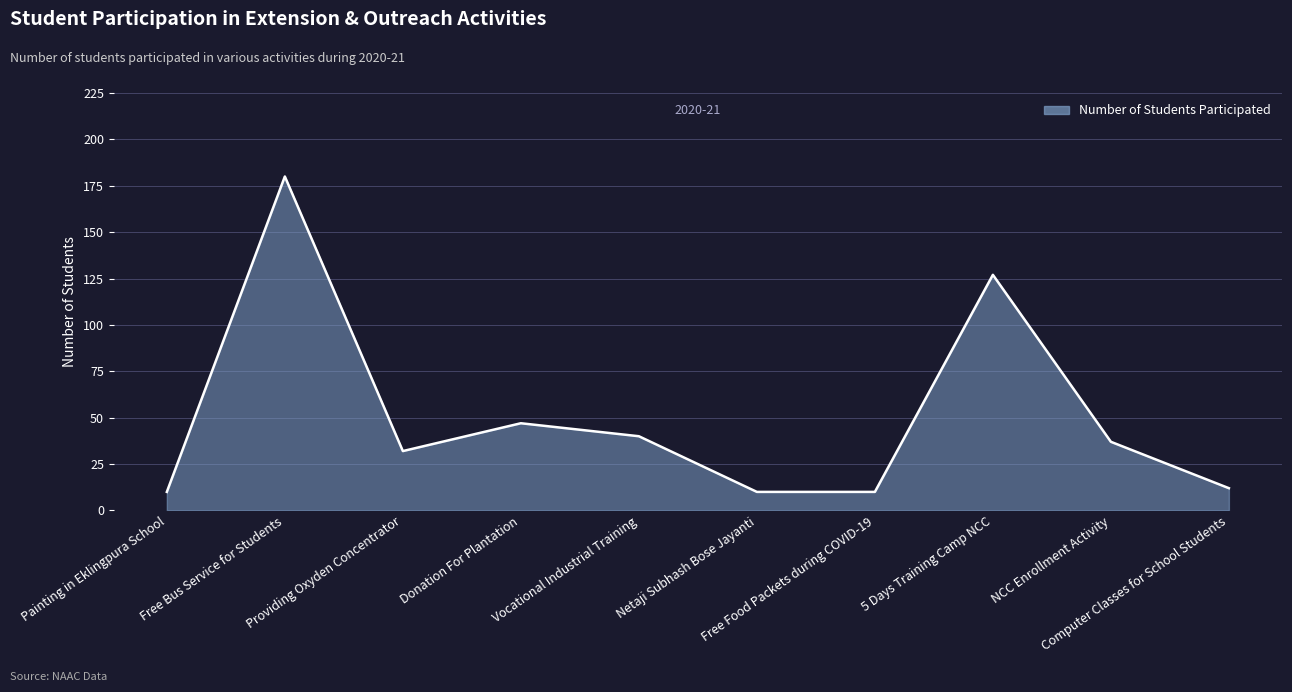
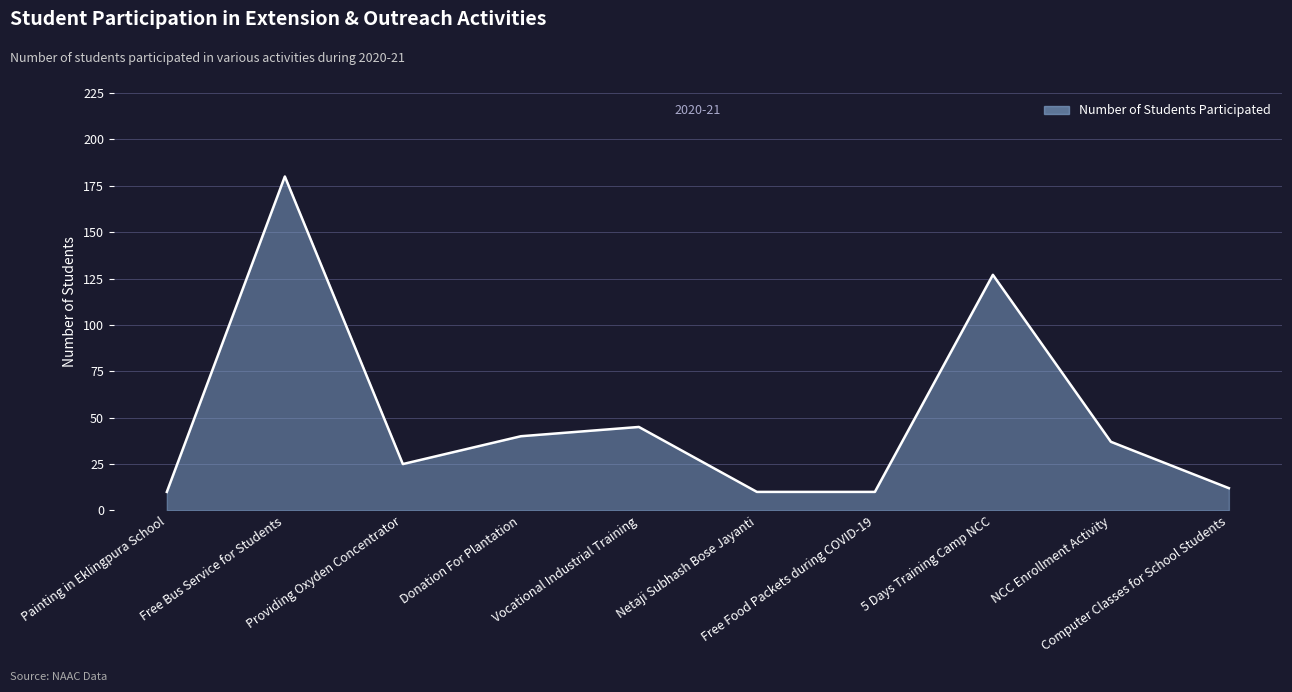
Providing Oxyden Concentrator: 32 -> 25
Donation For Plantation: 47 -> 40
Vocational Industrial Training: 40 -> 45
